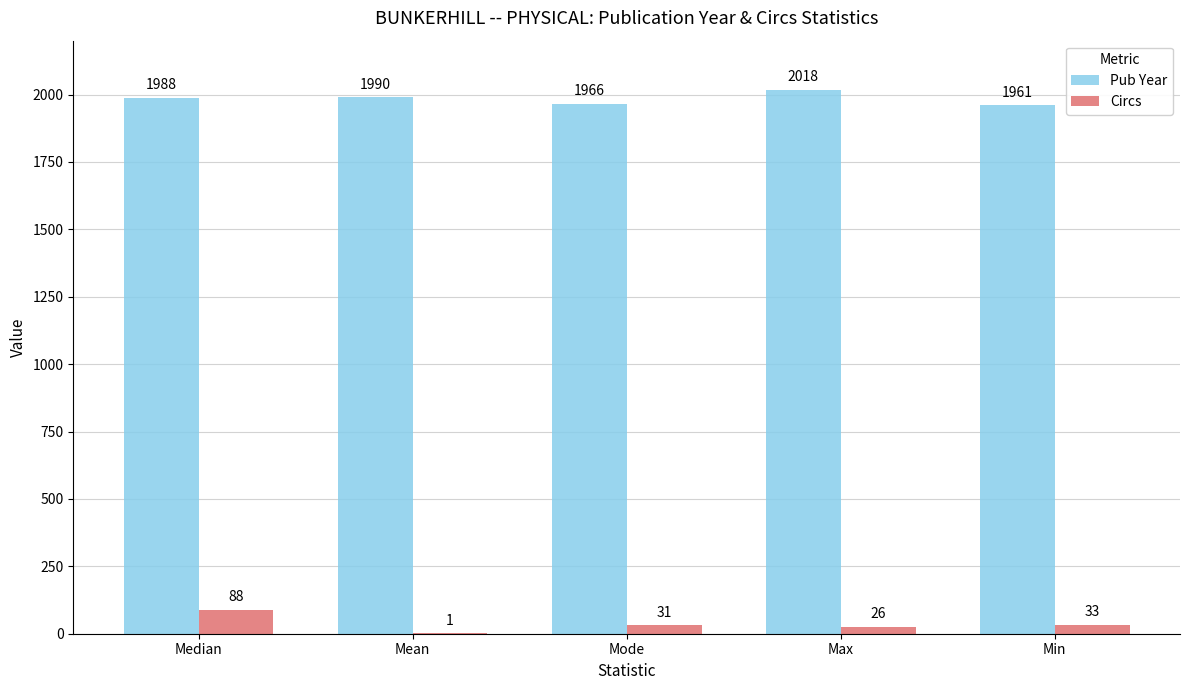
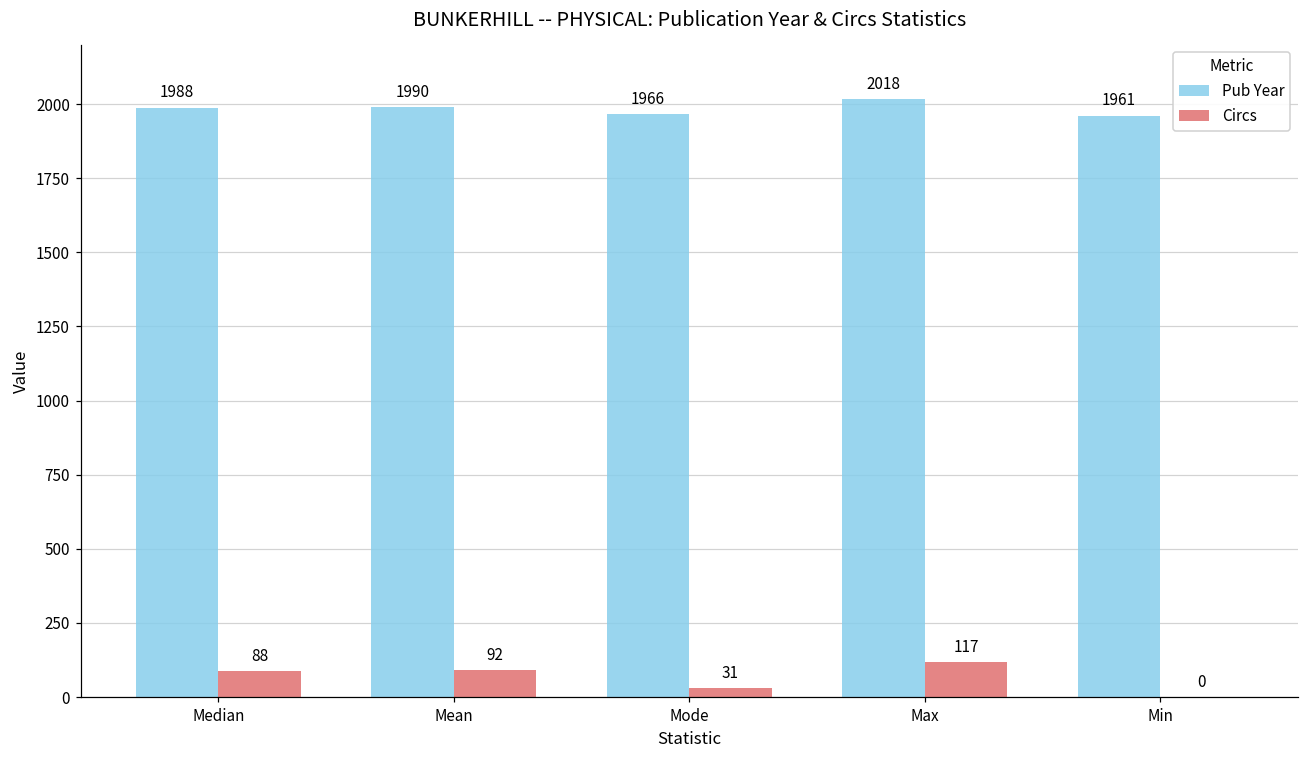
Circs, Mean: 1 -> 92
Circs, Max: 26 -> 117
Circs, Min: 33 -> 0
